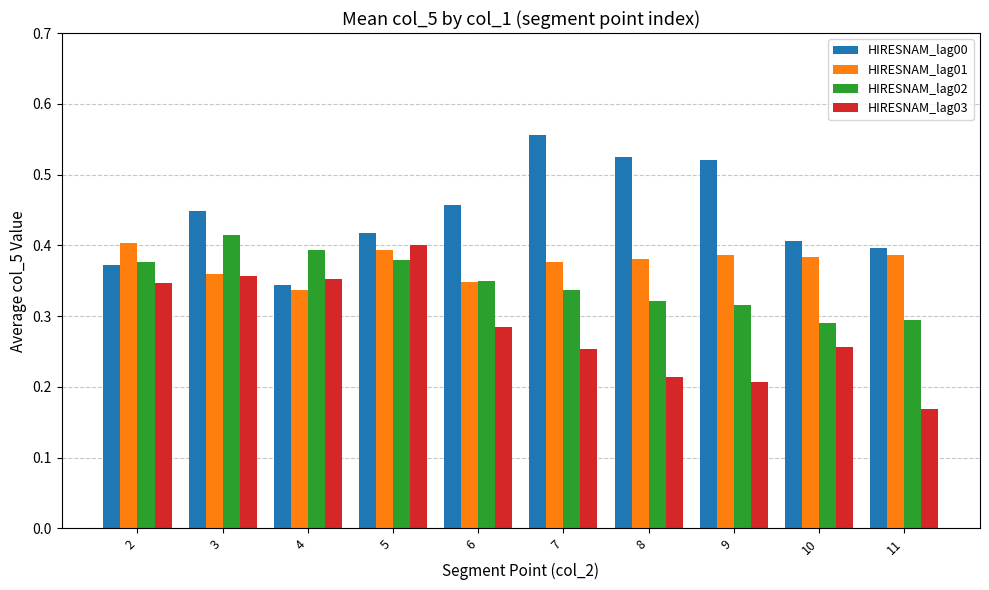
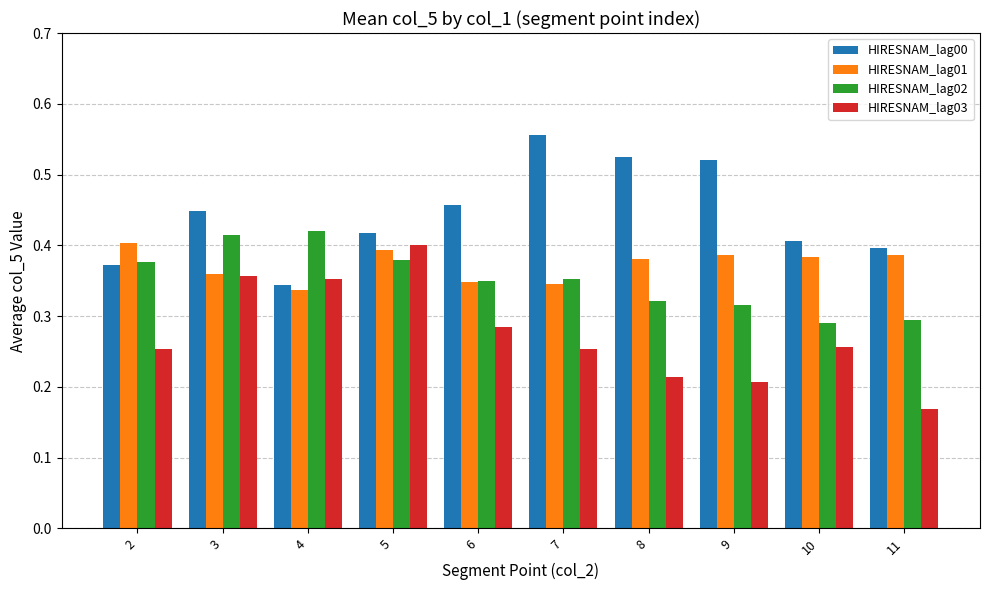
HIRESNAM_lag03, 2: 0.35 -> 0.25
HIRESNAM_lag02, 4: 0.39 -> 0.42
HIRESNAM_lag01, 7: 0.38 -> 0.35
HIRESNAM_lag02, 7: 0.34 -> 0.35
